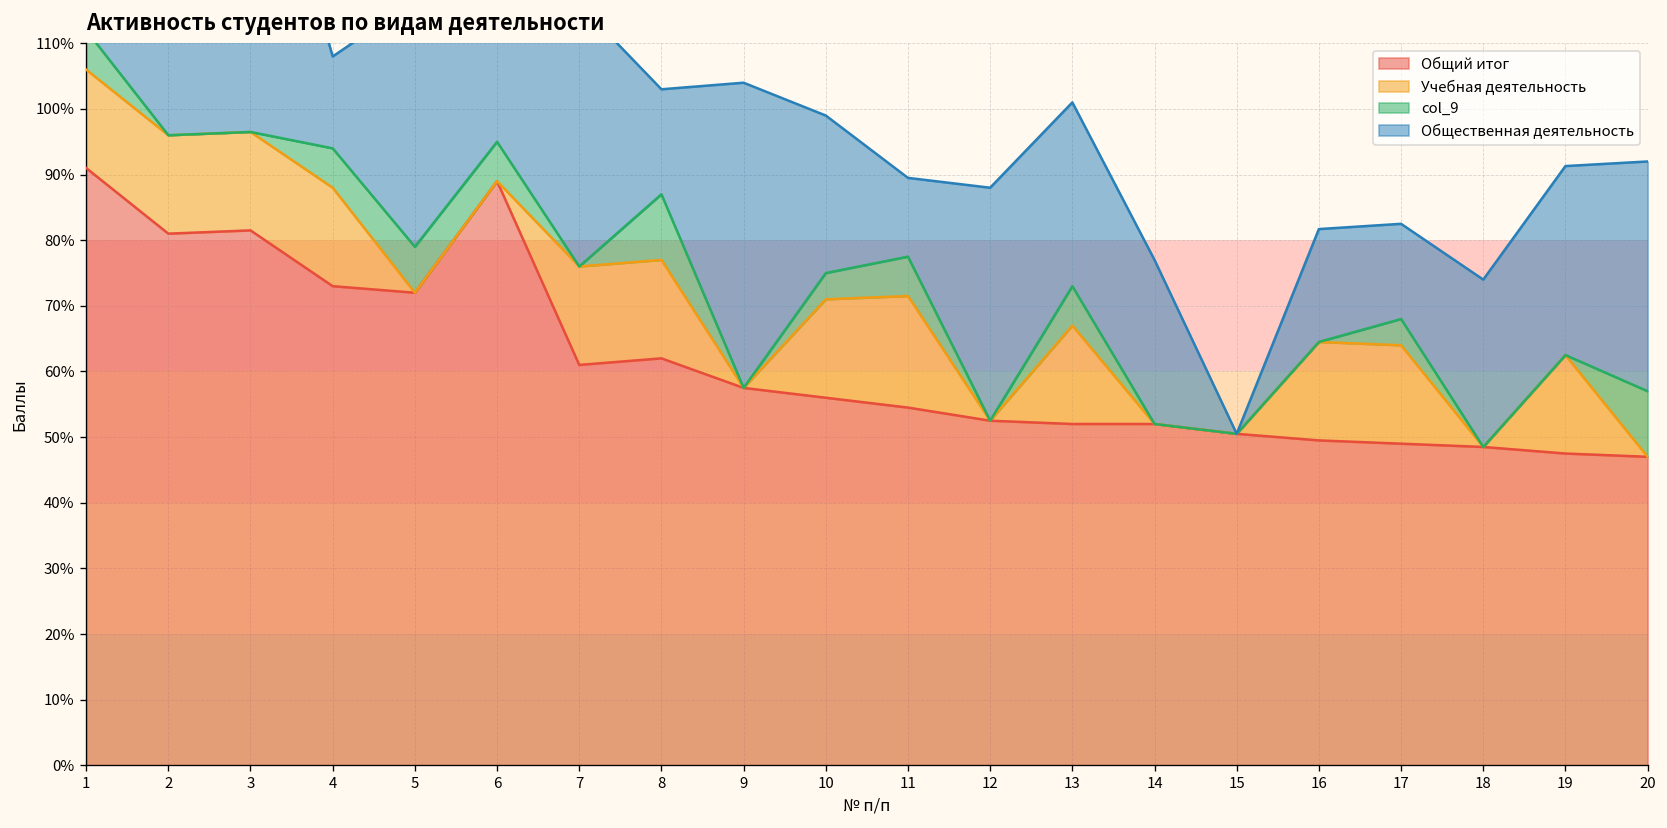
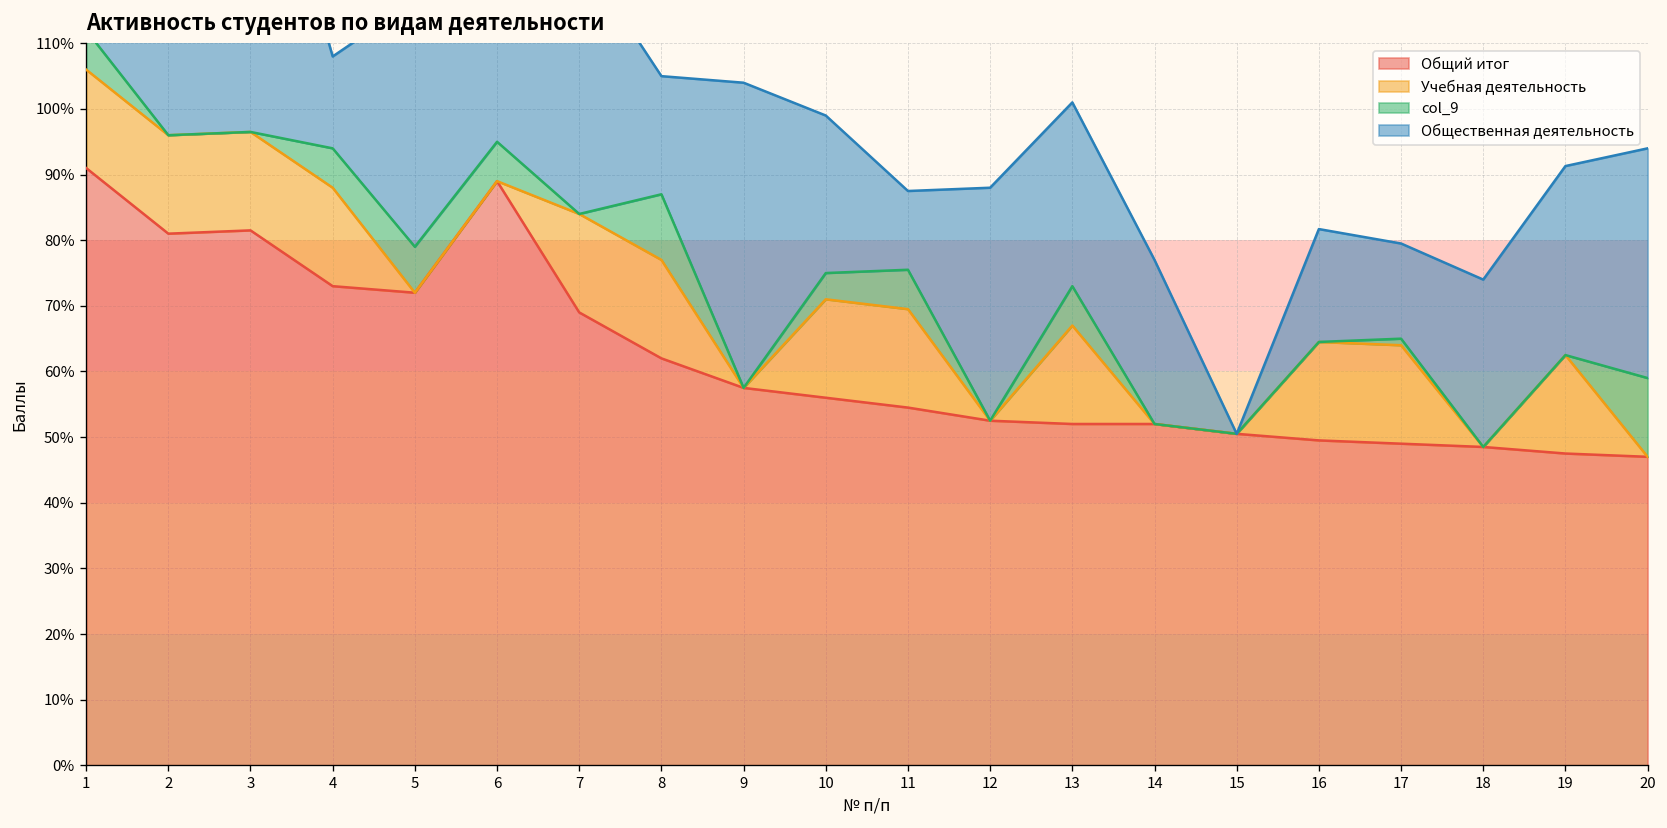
Общий итог, 7: 61% -> 69%
Общественная деятельность, 8: 16% -> 18%
Учебная деятельность, 11: 17% -> 15%
col_9, 17: 4% -> 1%
col_9, 20: 10% -> 12%
